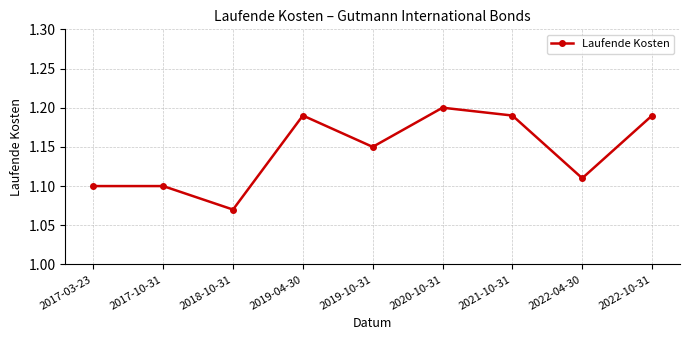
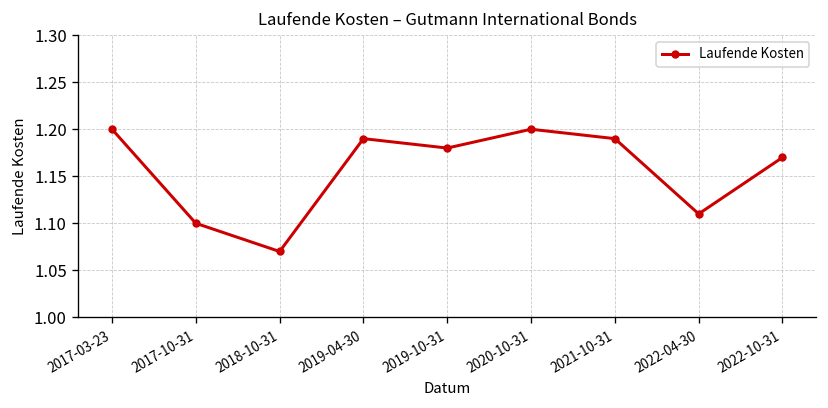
2017-03-23: 1.1 -> 1.2
2019-10-31: 1.15 -> 1.18
2022-10-31: 1.19 -> 1.17
